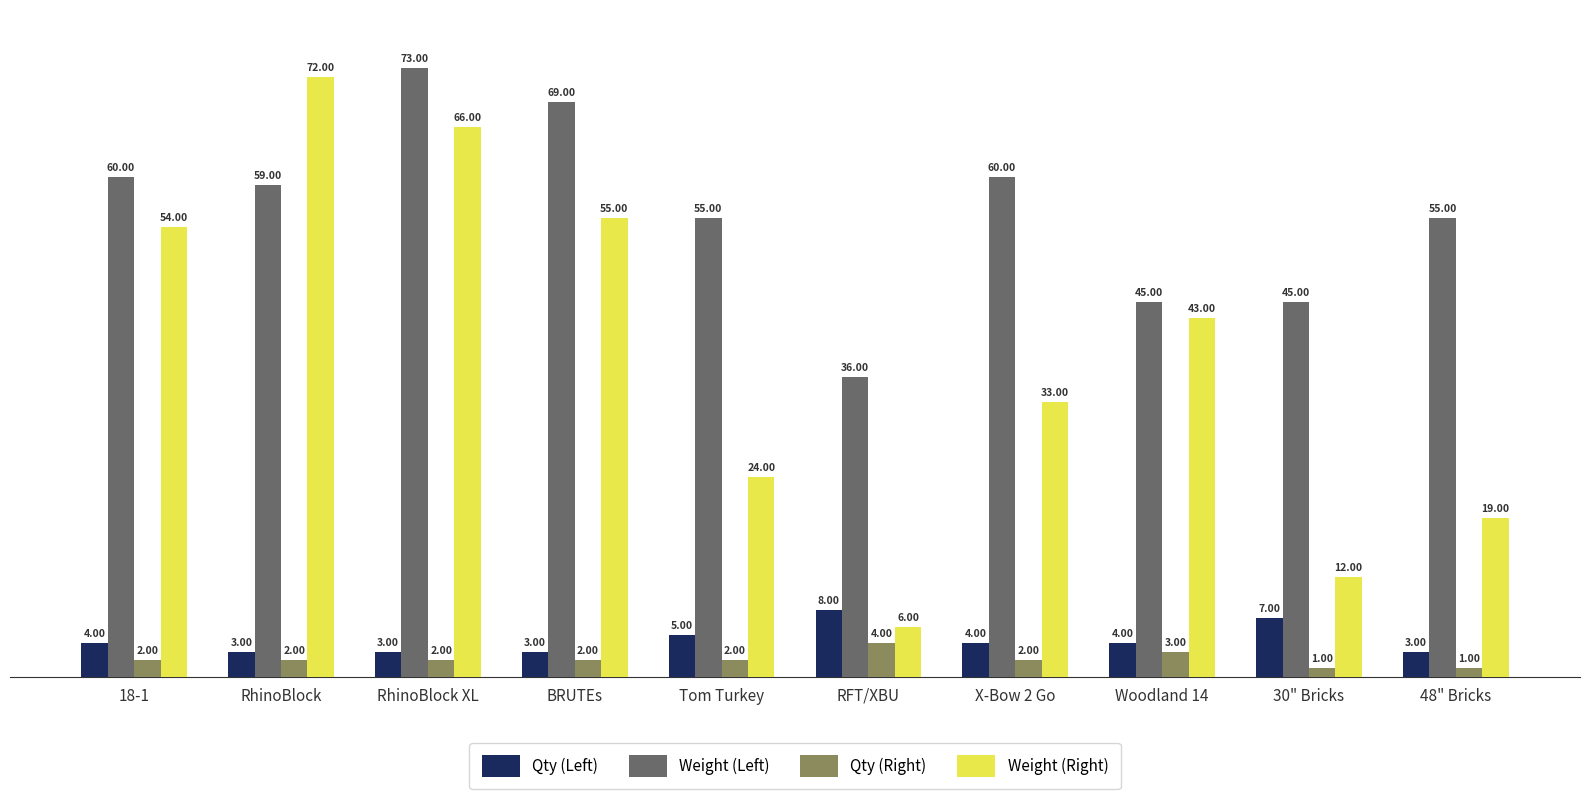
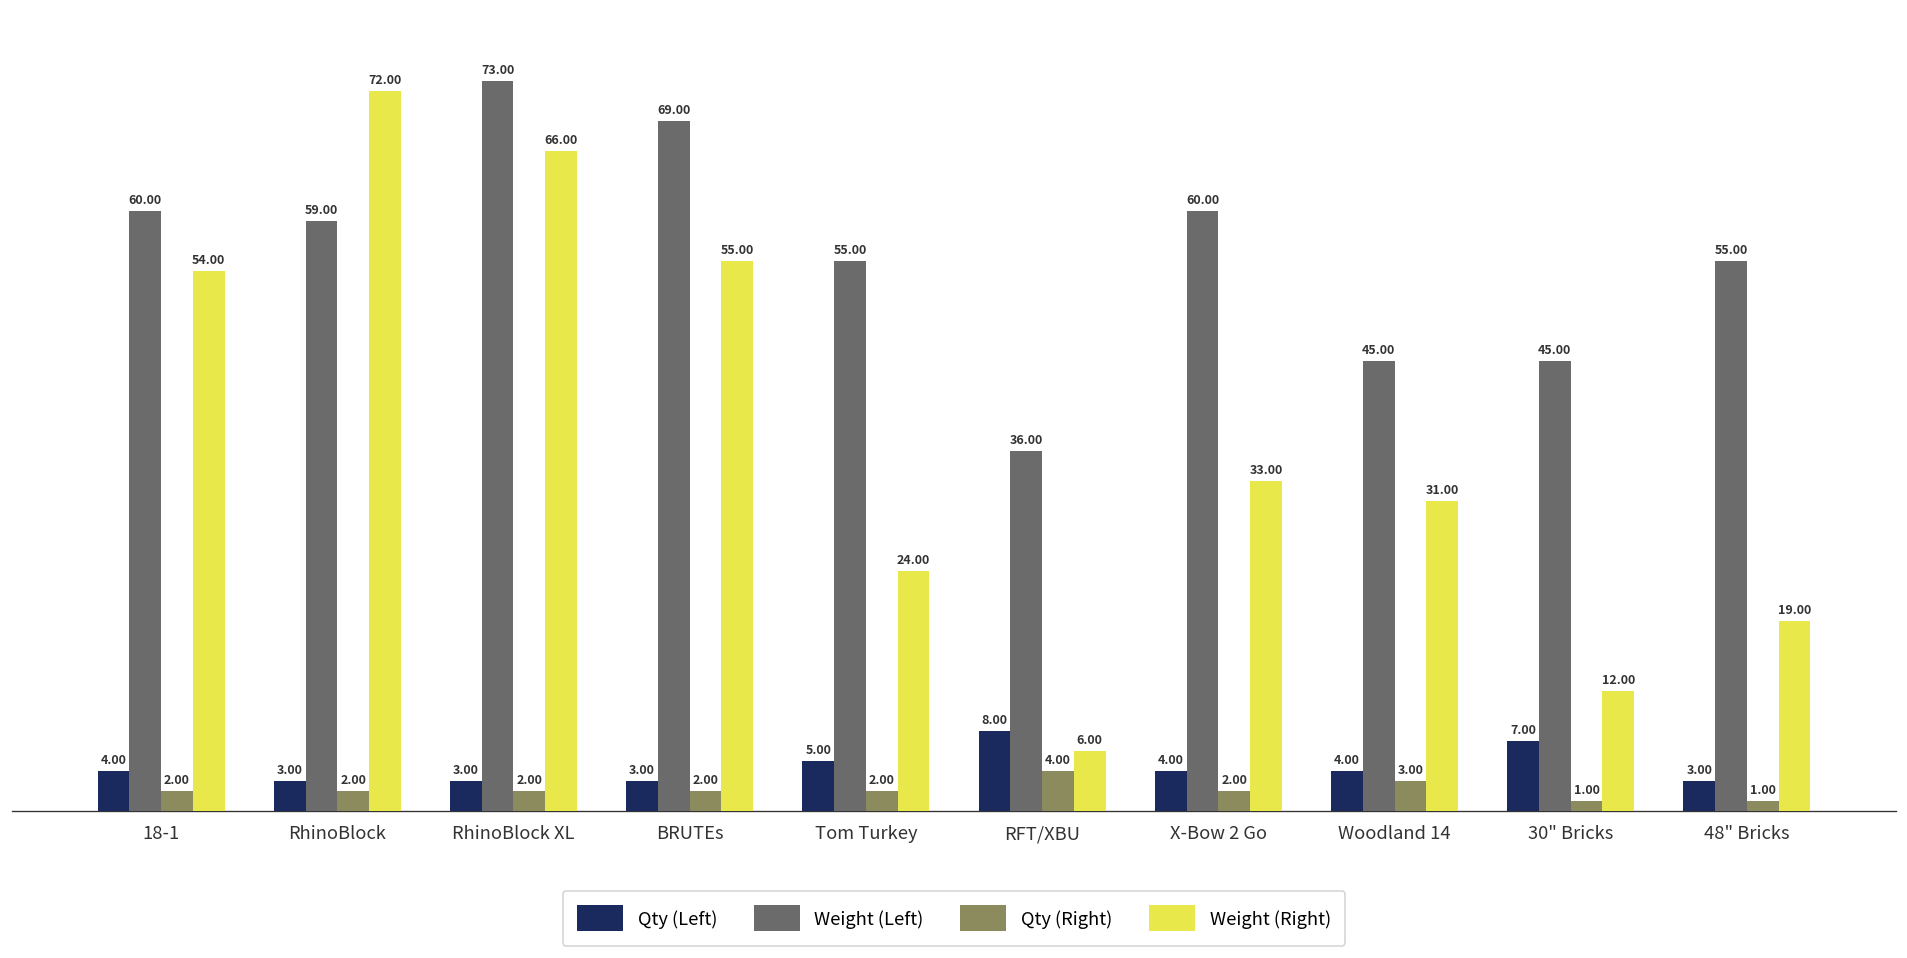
Weight (Right), Woodland 14: 43.00 -> 31.00
